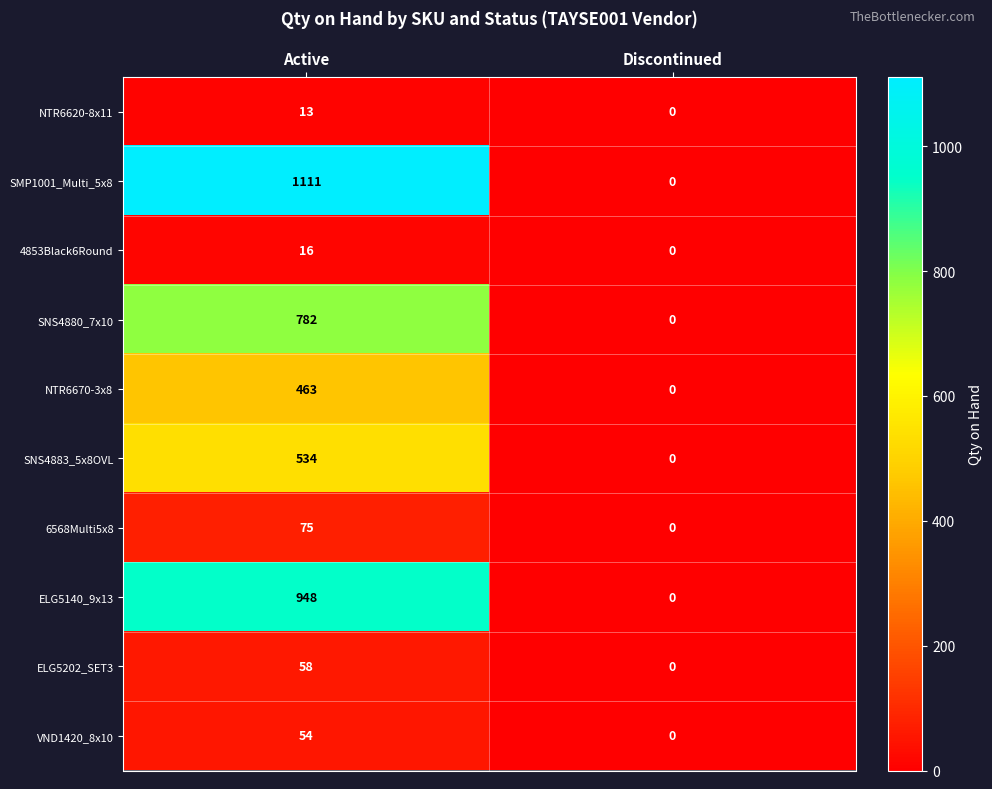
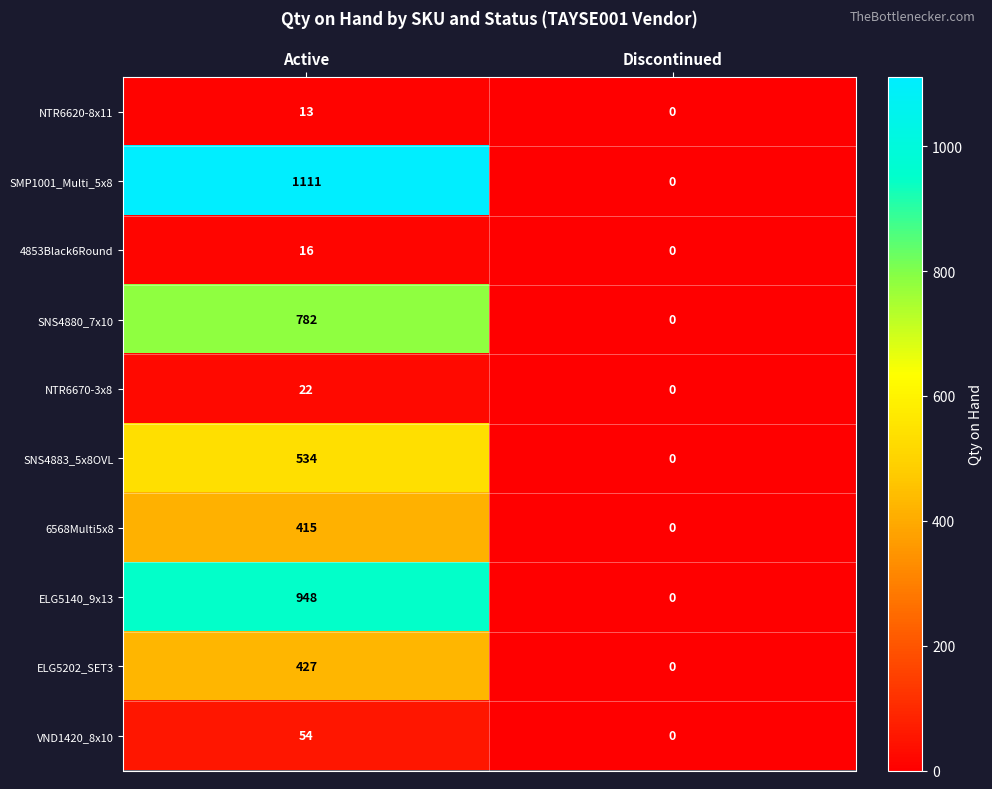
NTR6670-3x8, Active: 463 -> 22
6568Multi5x8, Active: 75 -> 415
ELG5202_SET3, Active: 58 -> 427
